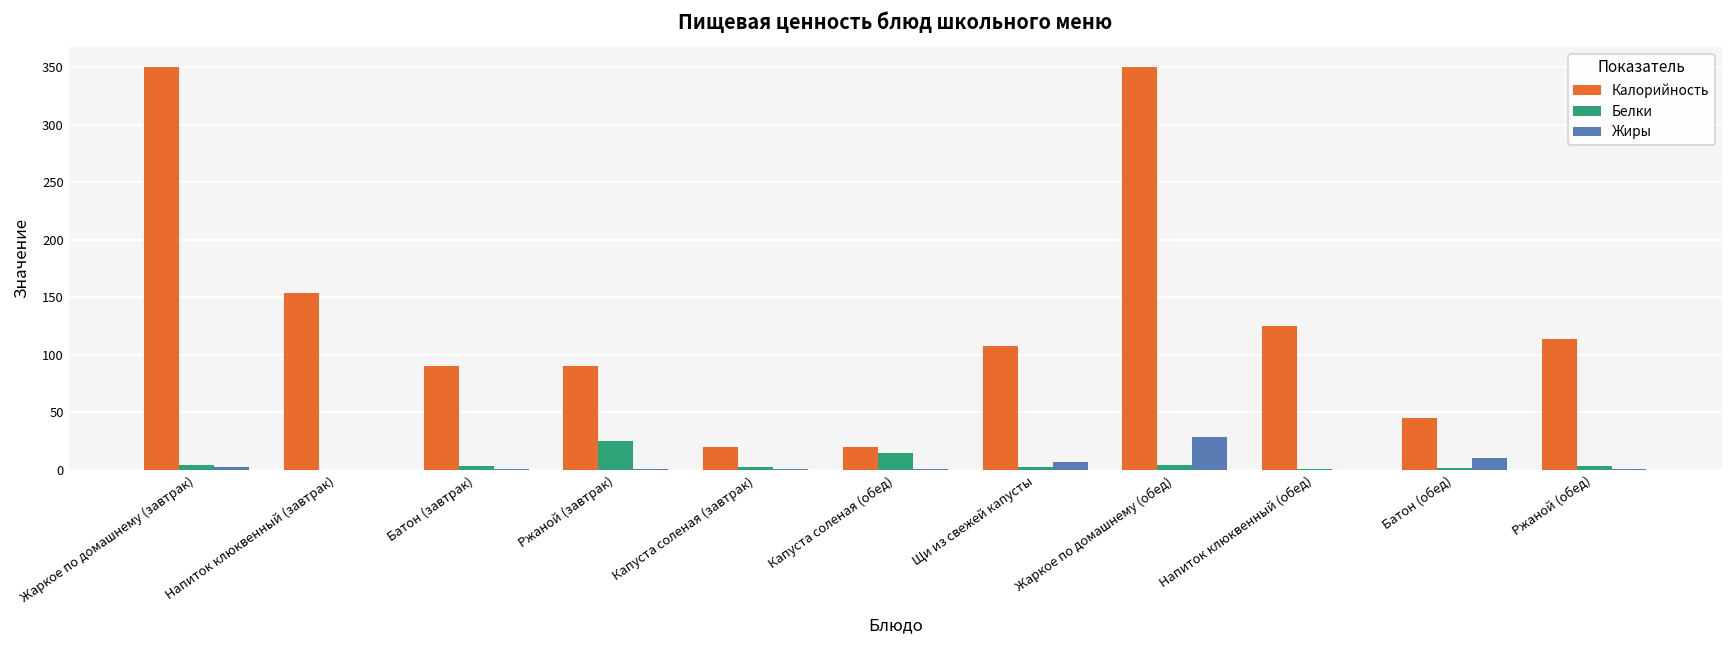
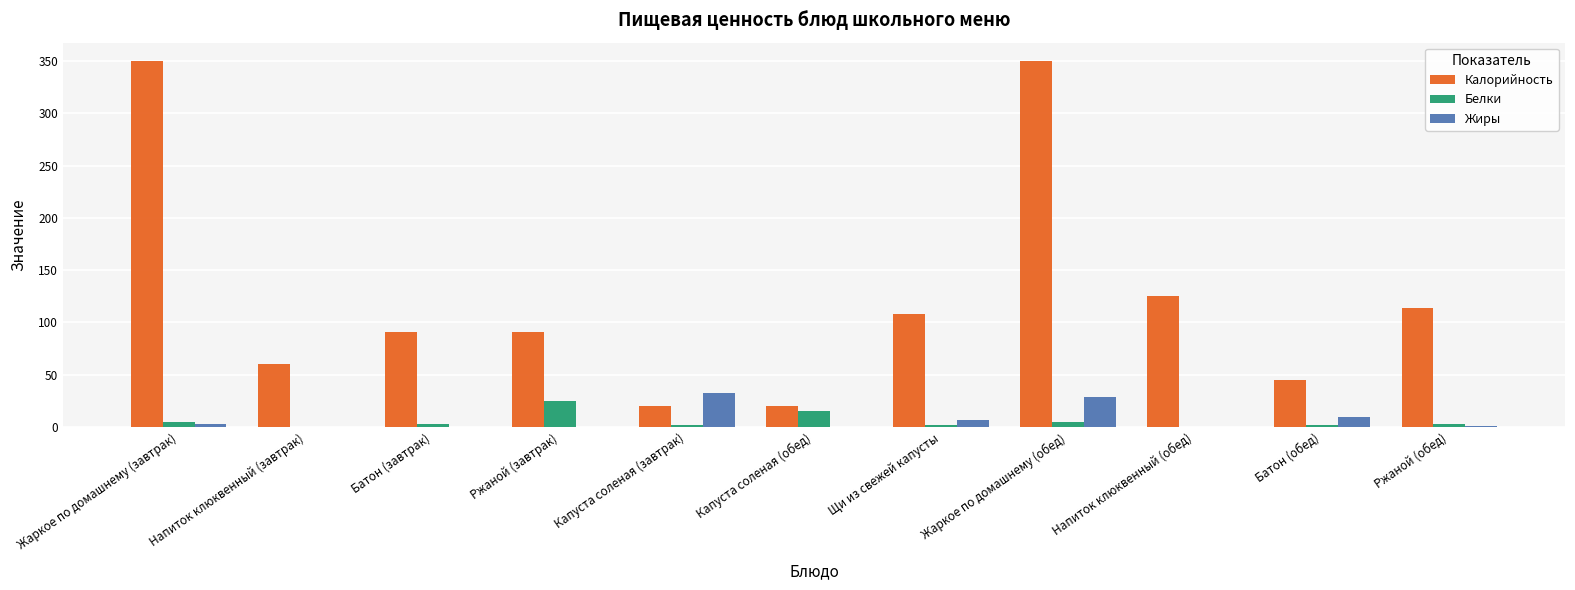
Калорийность, Напиток клюквенный (завтрак): 154 -> 61
Жиры, Капуста соленая (завтрак): 1 -> 32
